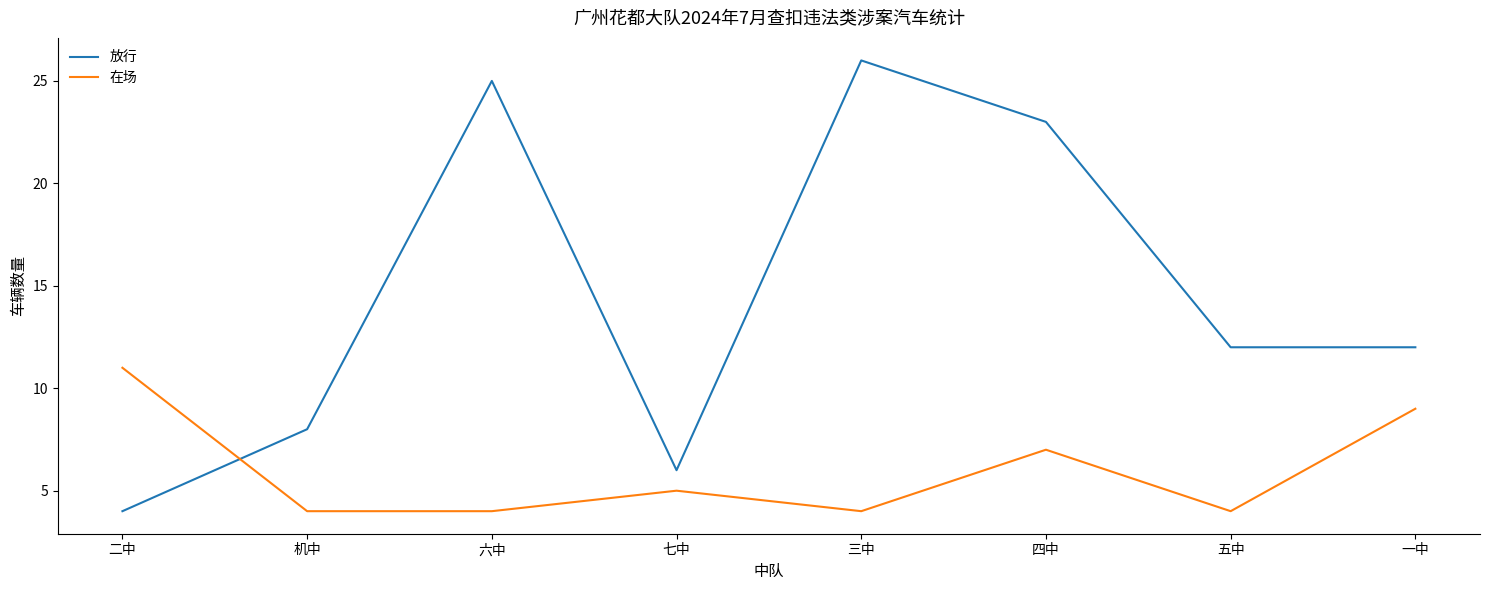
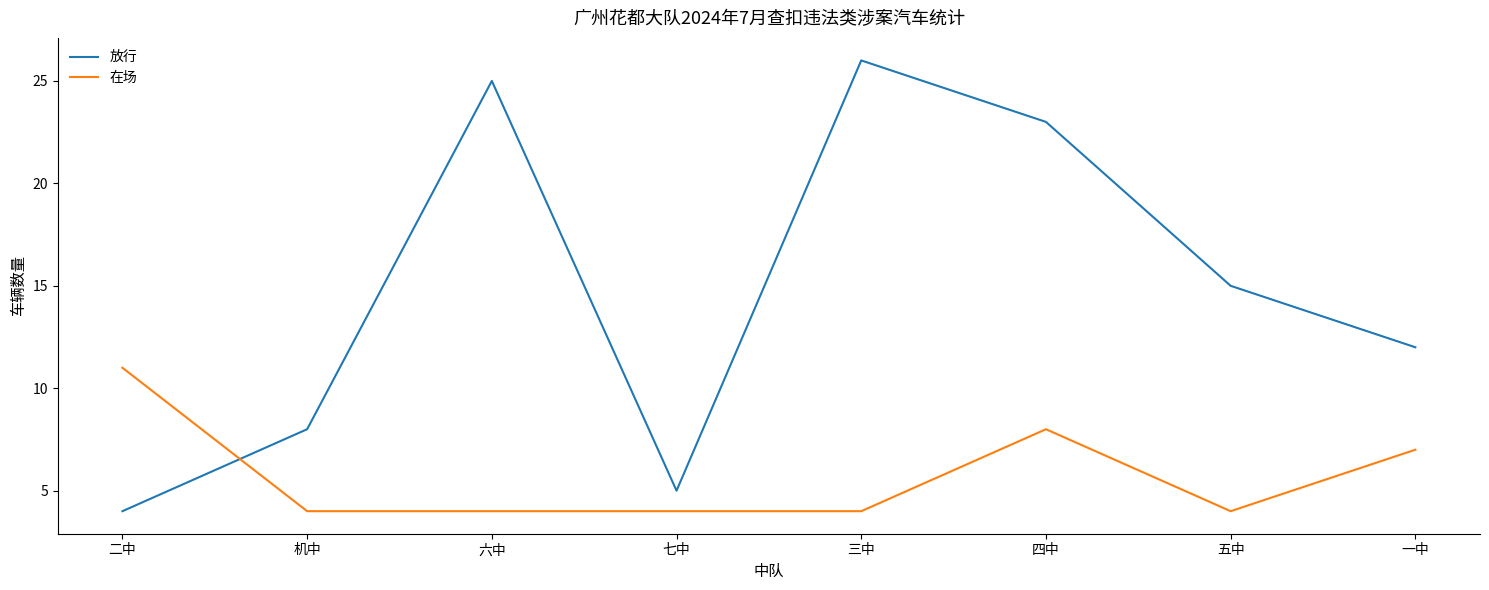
放行, 七中: 6 -> 5
在场, 七中: 5 -> 4
在场, 四中: 7 -> 8
放行, 五中: 12 -> 15
在场, 一中: 9 -> 7
